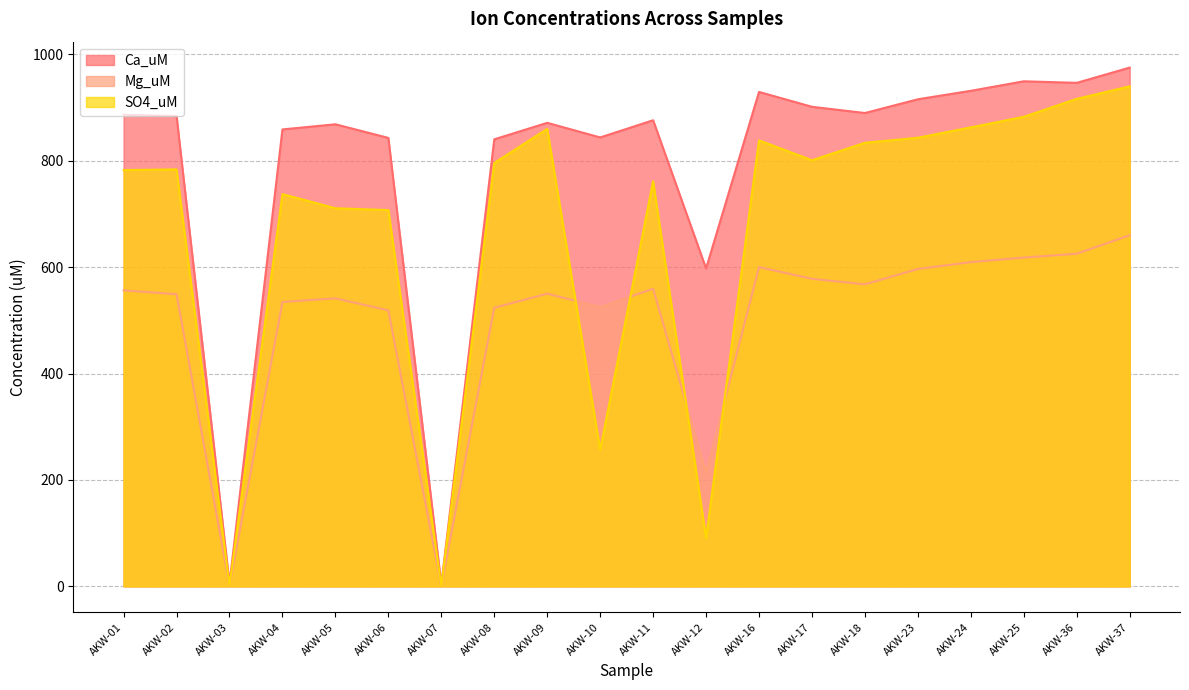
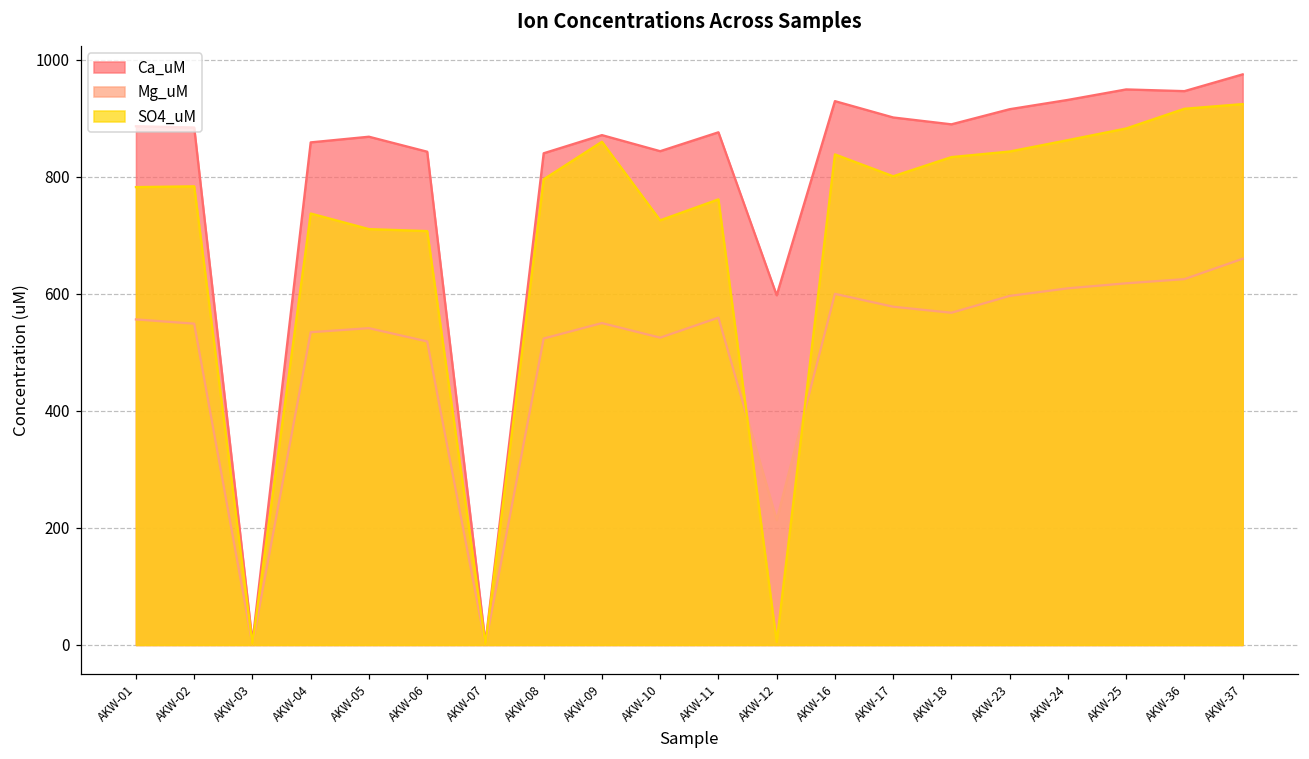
SO4_uM, AKW-10: 260 -> 730
SO4_uM, AKW-12: 90 -> 10
SO4_uM, AKW-37: 940 -> 920
